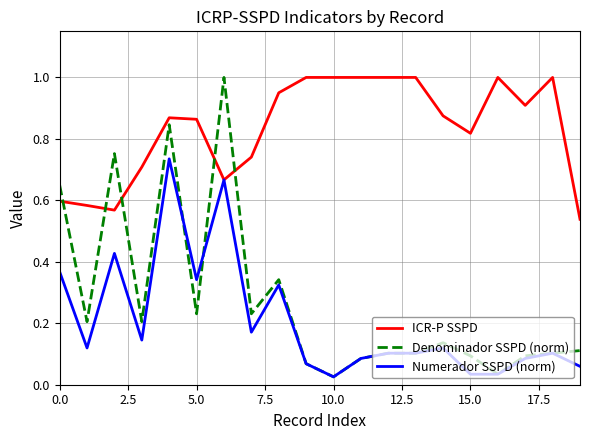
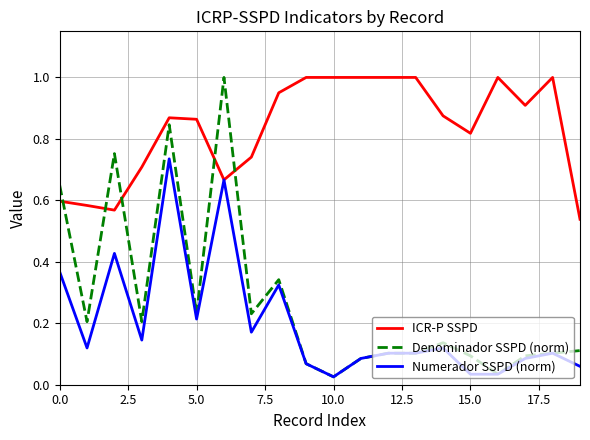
Numerador SSPD (norm), 5.0: 0.34 -> 0.21
